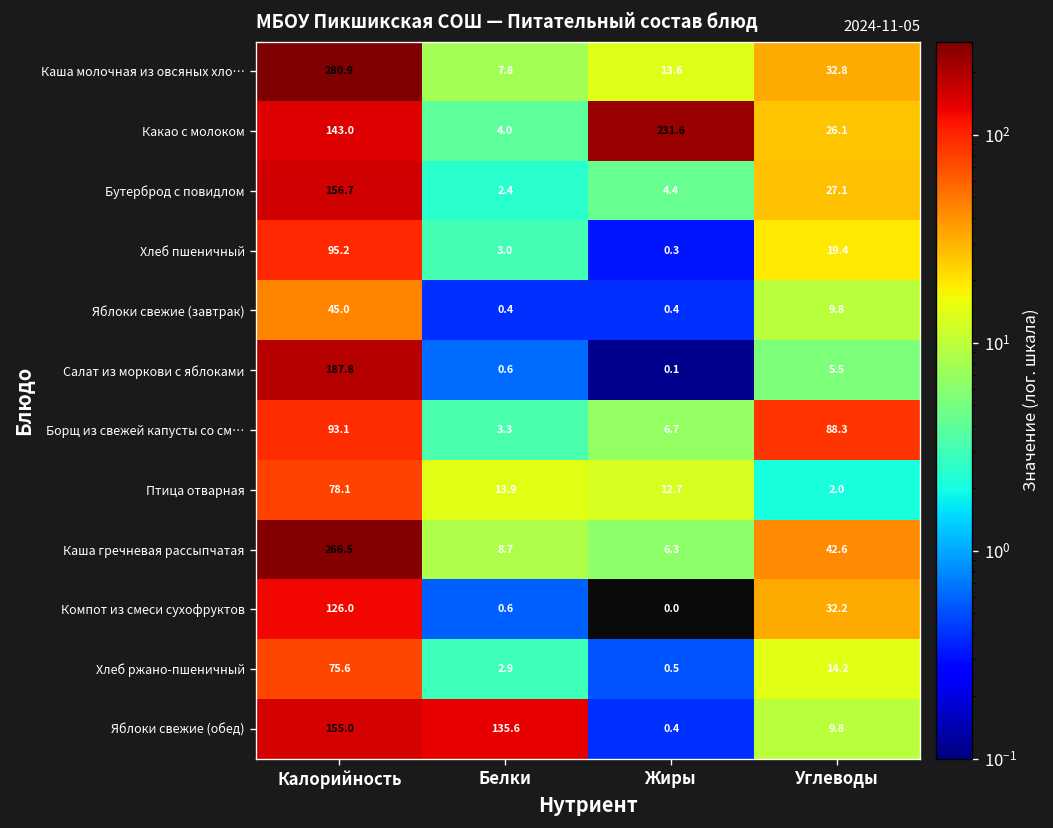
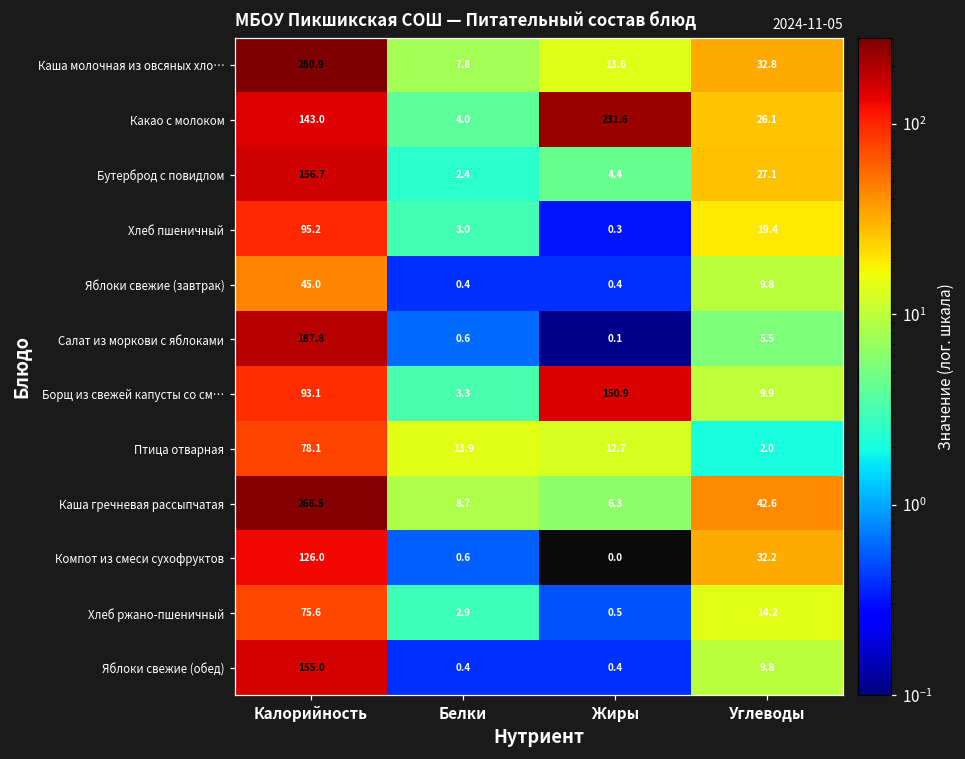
Борщ из свежей капусты со см…, Жиры: 6.7 -> 150.9
Борщ из свежей капусты со см…, Углеводы: 88.3 -> 9.9
Яблоки свежие (обед), Белки: 135.6 -> 0.4
